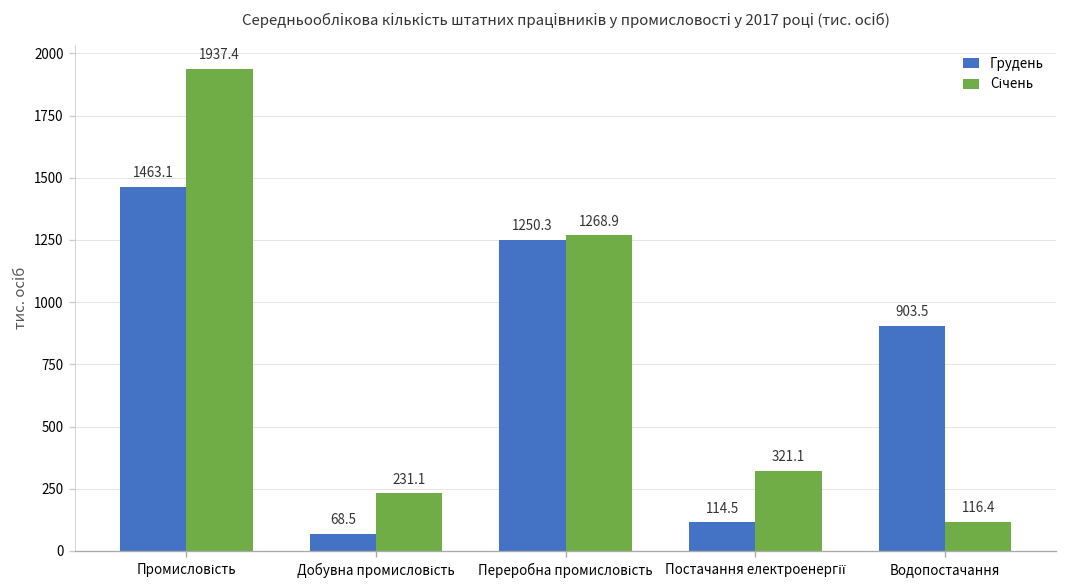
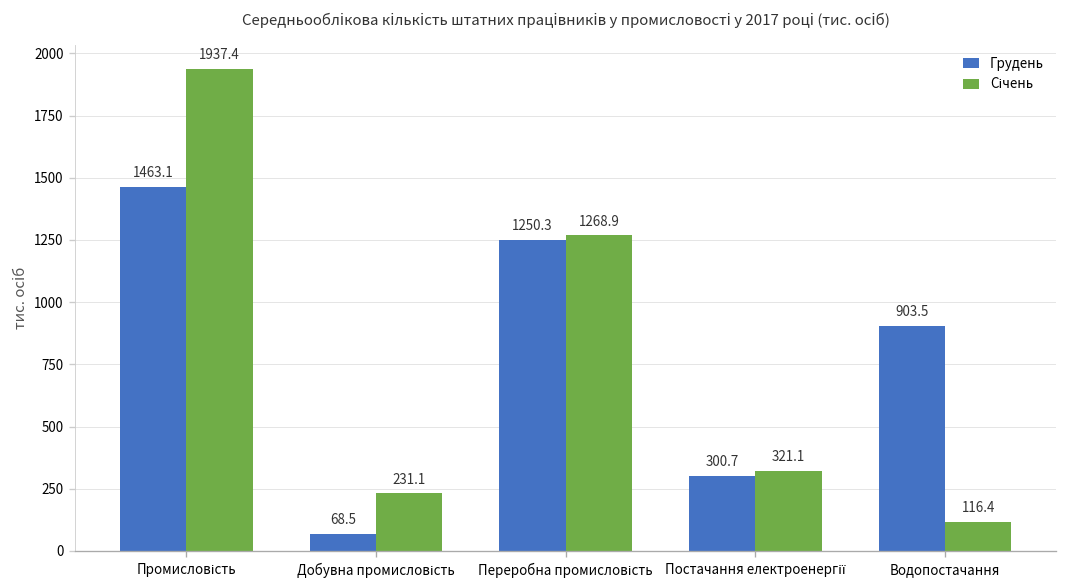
Грудень, Постачання електроенергії: 114.5 -> 300.7
